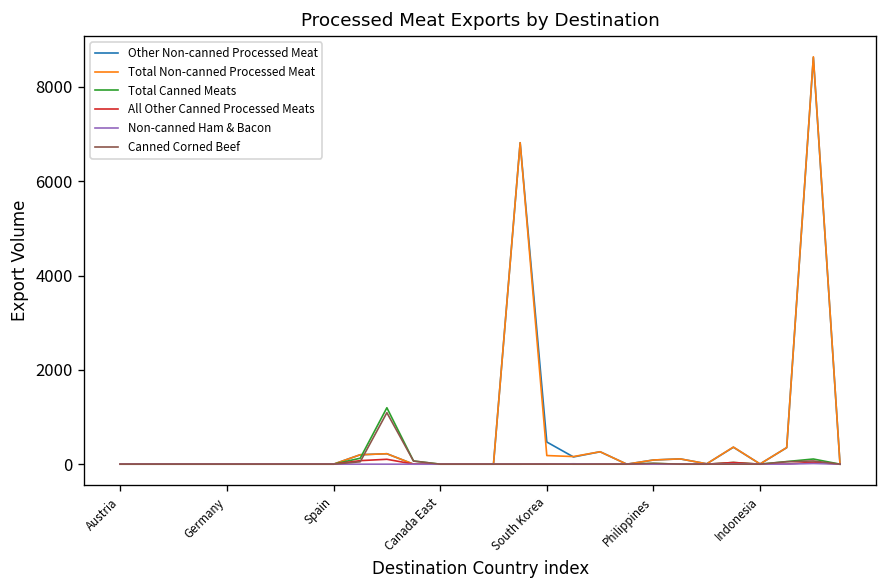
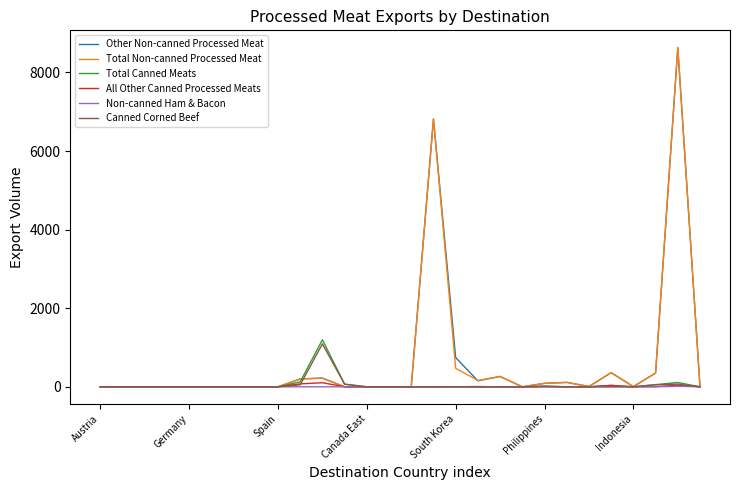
Other Non-canned Processed Meat, South Korea: 500 -> 700
Total Non-canned Processed Meat, South Korea: 200 -> 500
